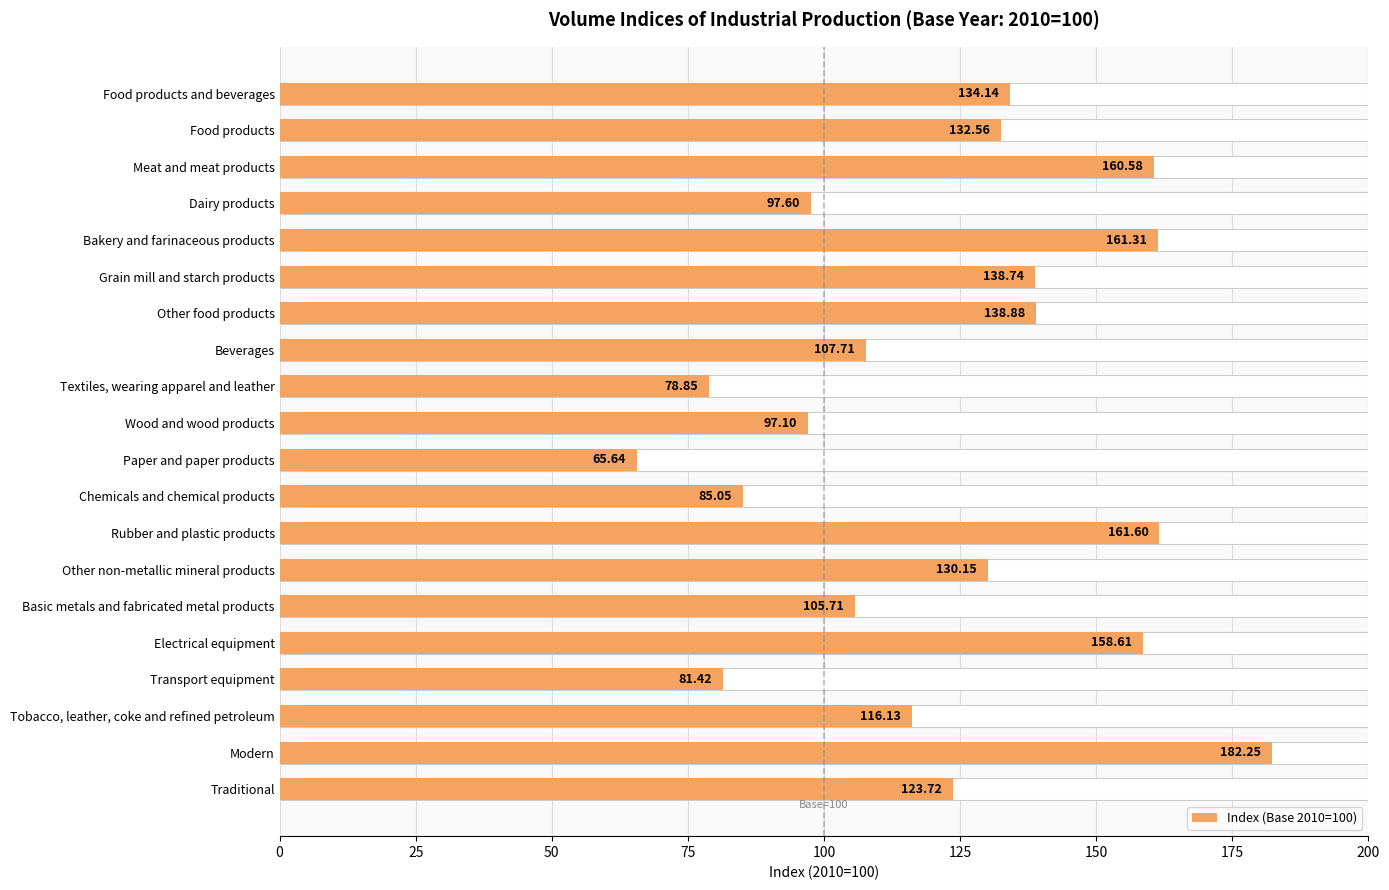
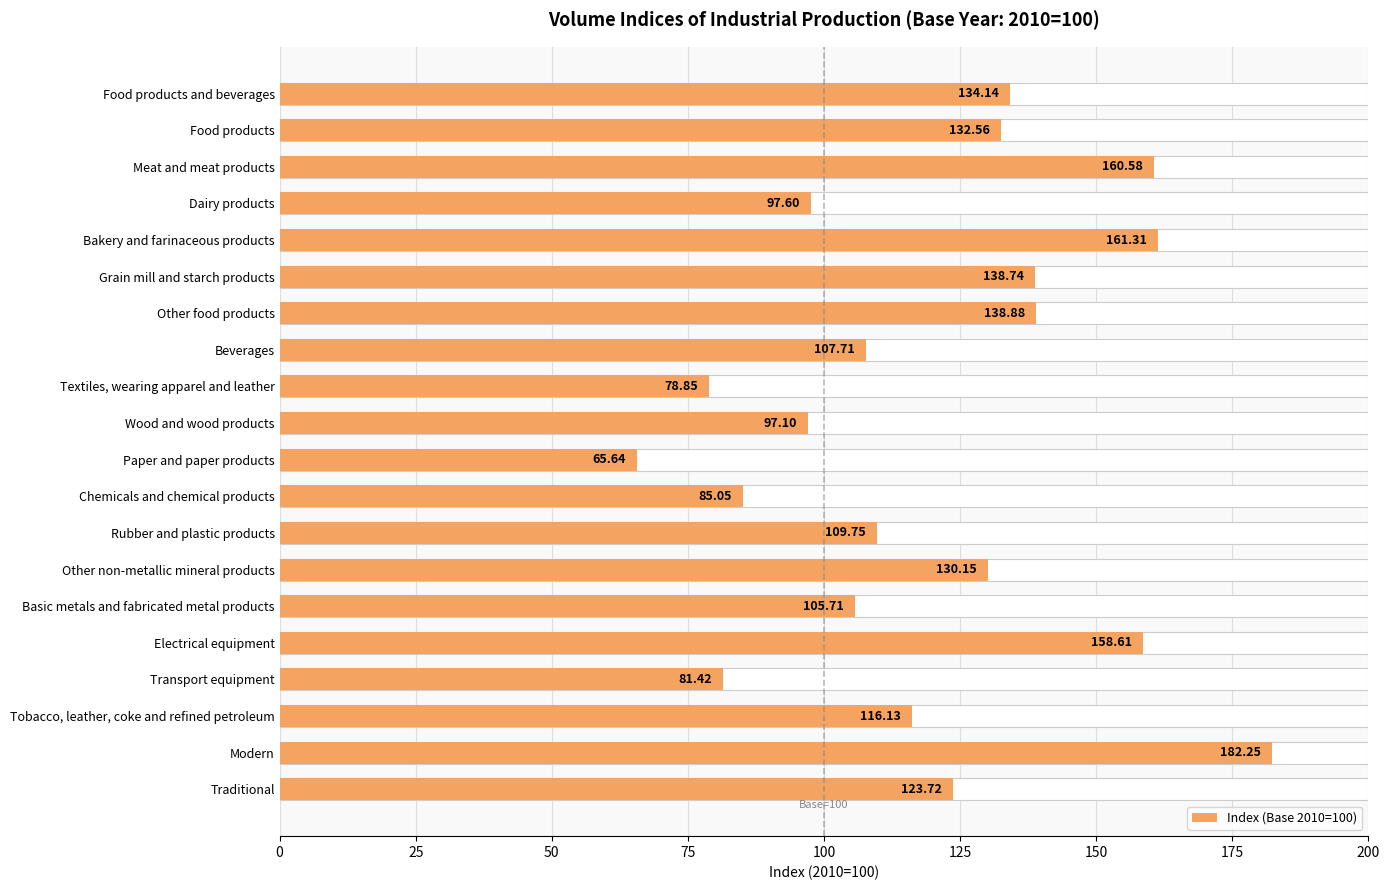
Index (Base 2010=100), Rubber and plastic products: 161.60 -> 109.75
